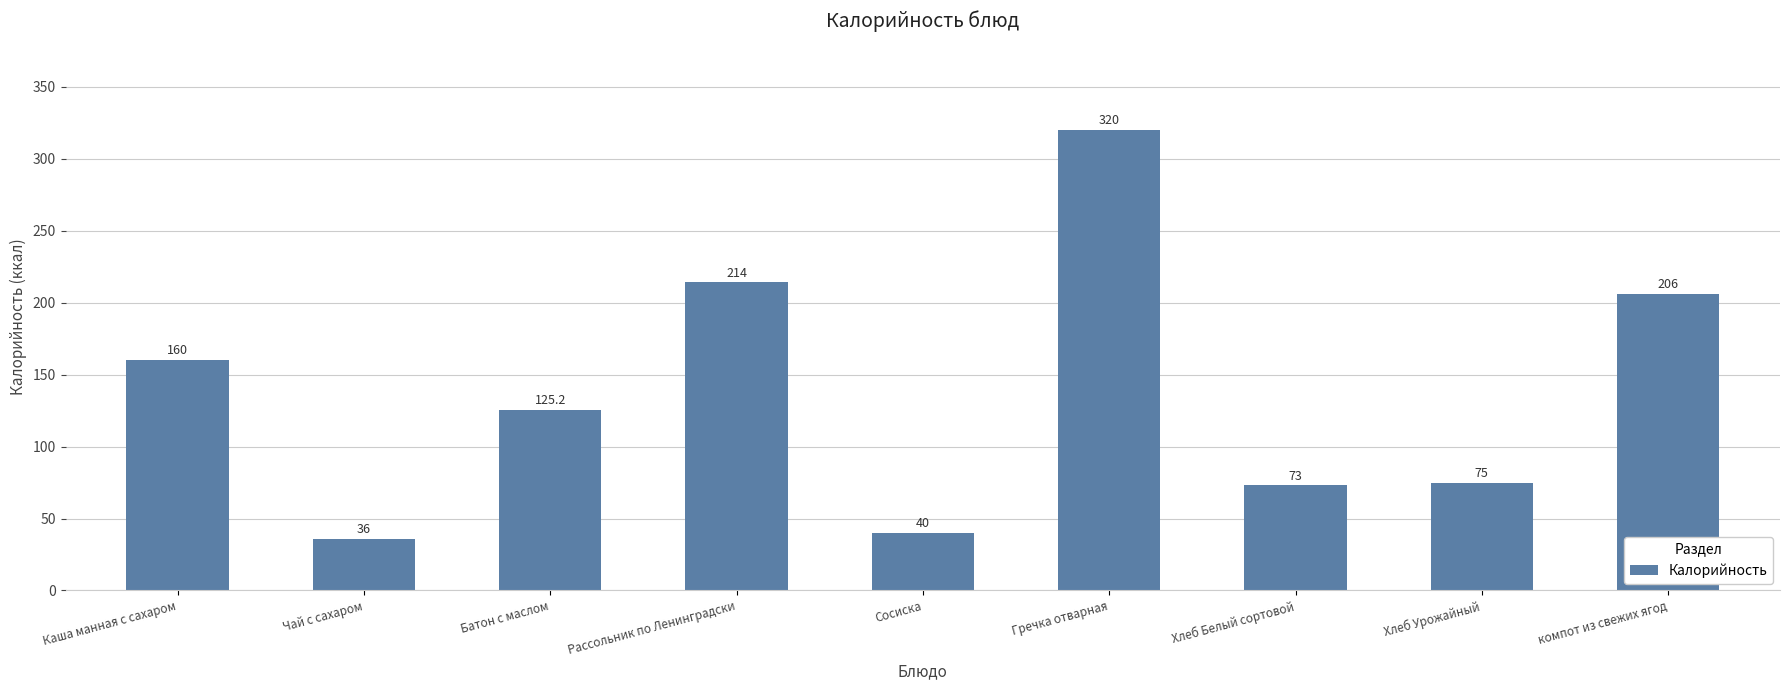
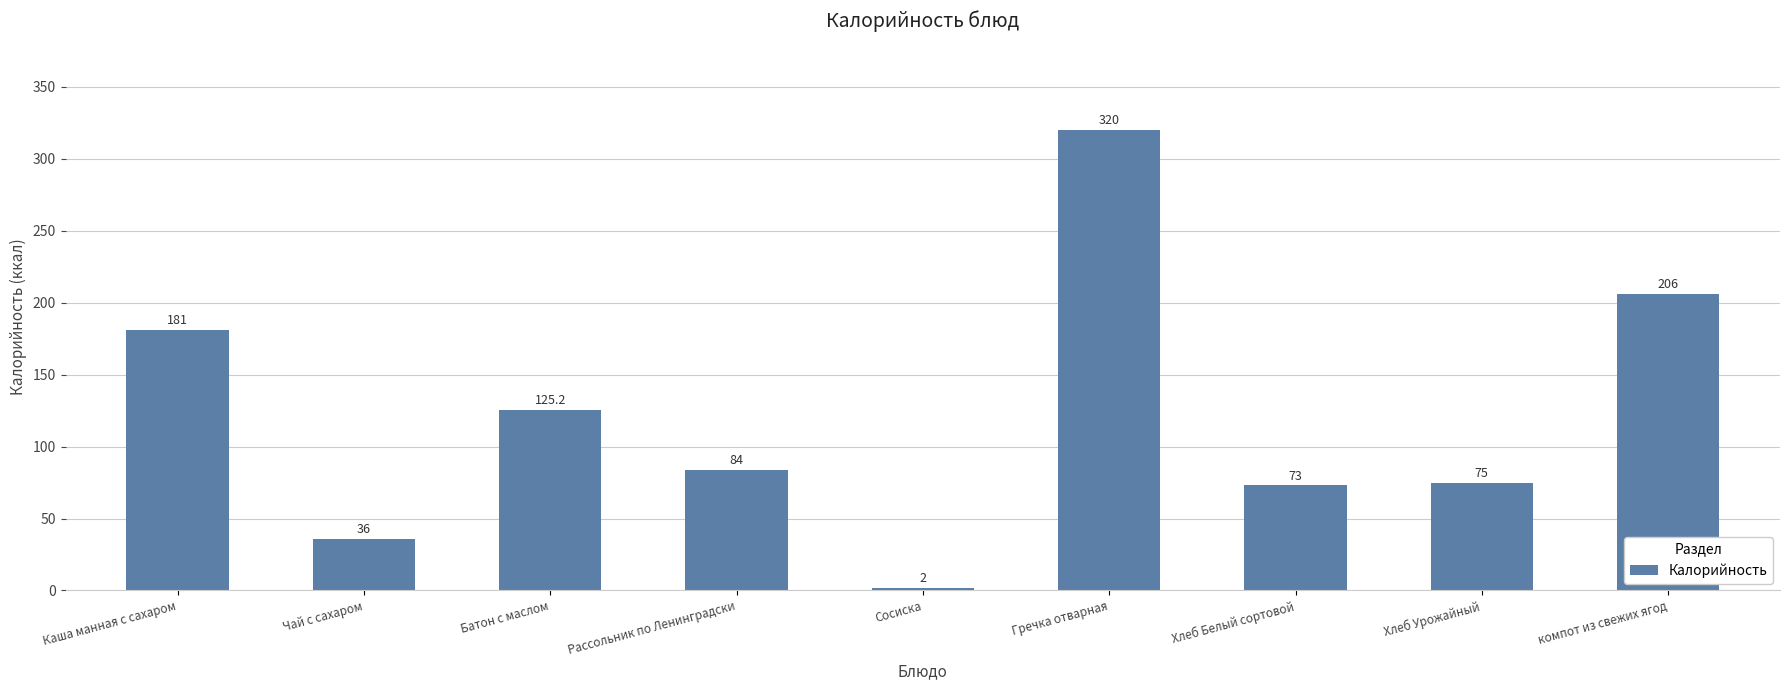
Каша манная с сахаром: 160 -> 181
Рассольник по Ленинградски: 214 -> 84
Сосиска: 40 -> 2
